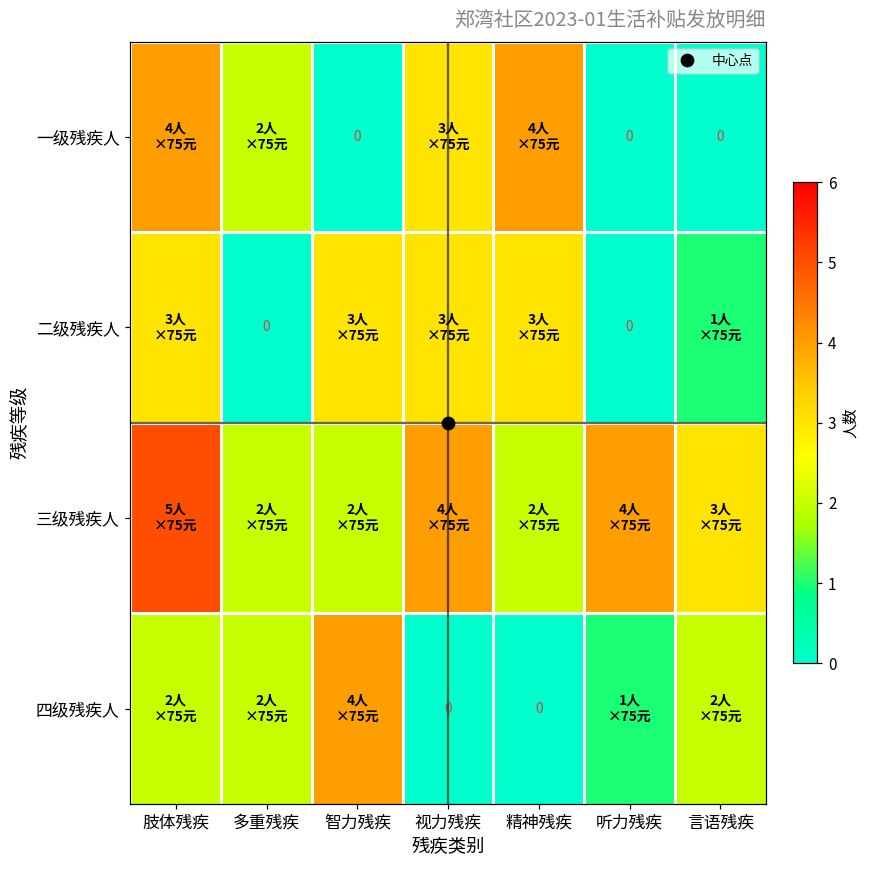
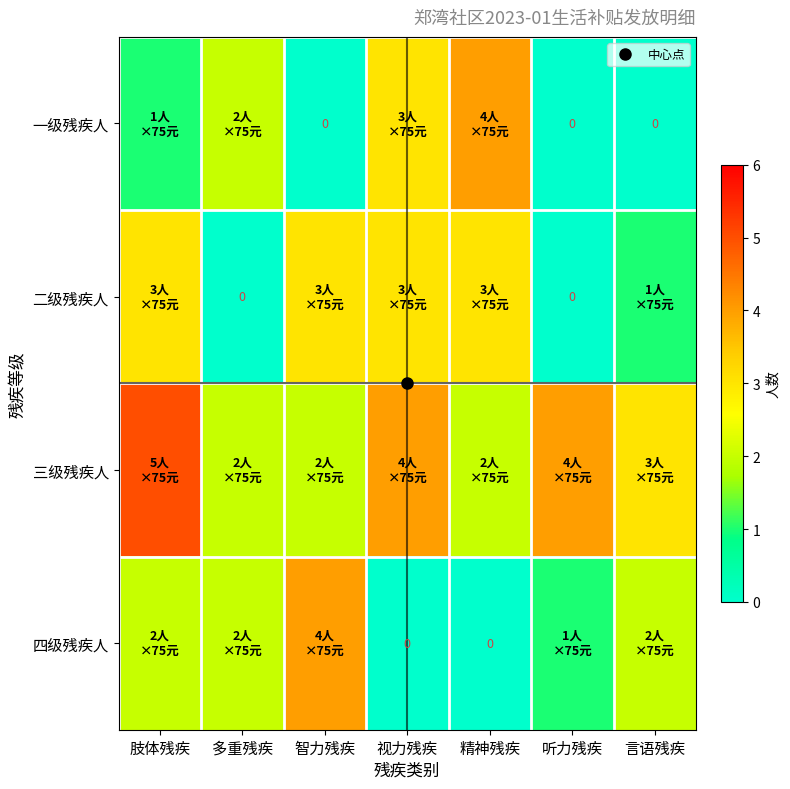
一级残疾人, 肢体残疾: 4人 -> 1人
